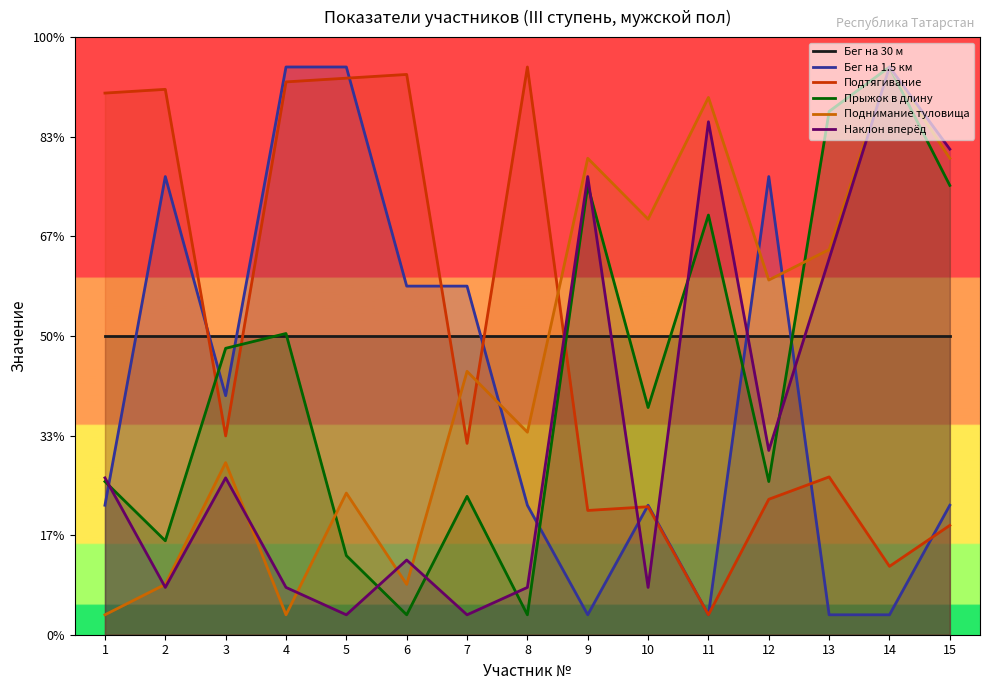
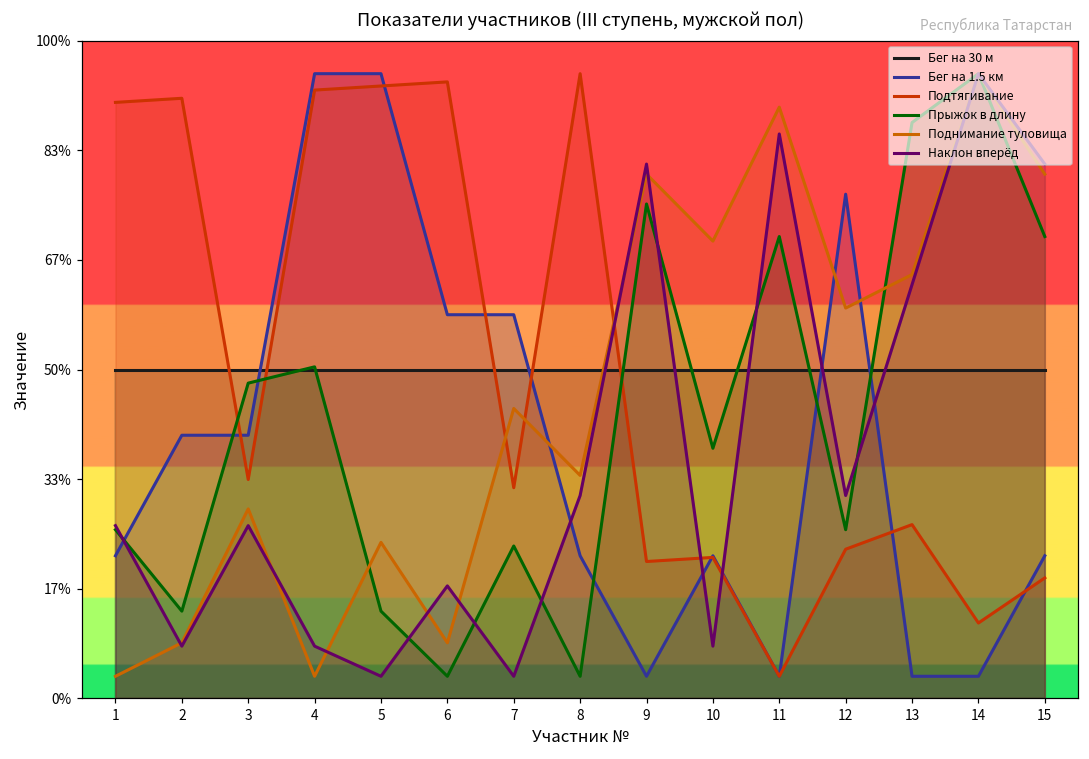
Бег на 1.5 км, 2: 77% -> 40%
Прыжок в длину, 2: 16% -> 13%
Наклон вперёд, 6: 13% -> 17%
Наклон вперёд, 8: 8% -> 31%
Наклон вперёд, 9: 77% -> 81%
Прыжок в длину, 15: 75% -> 70%
